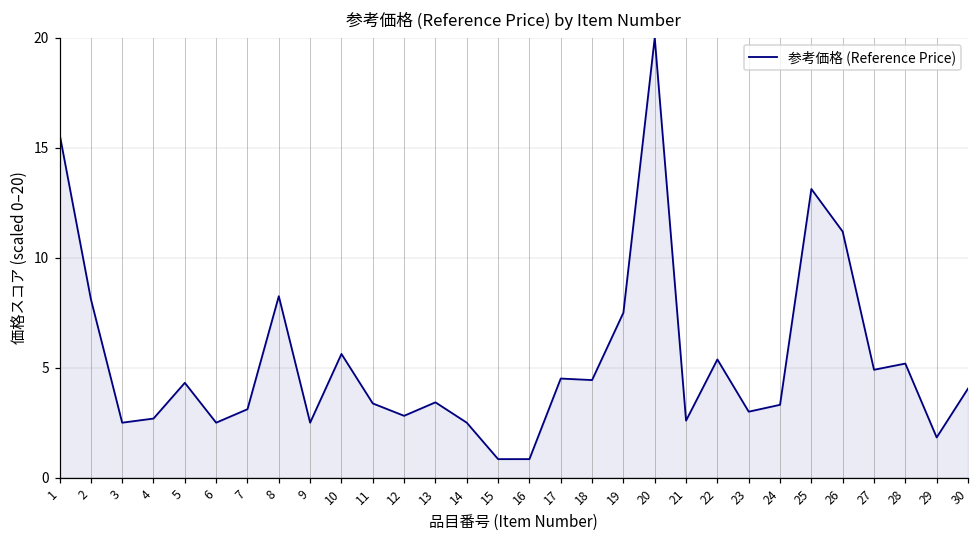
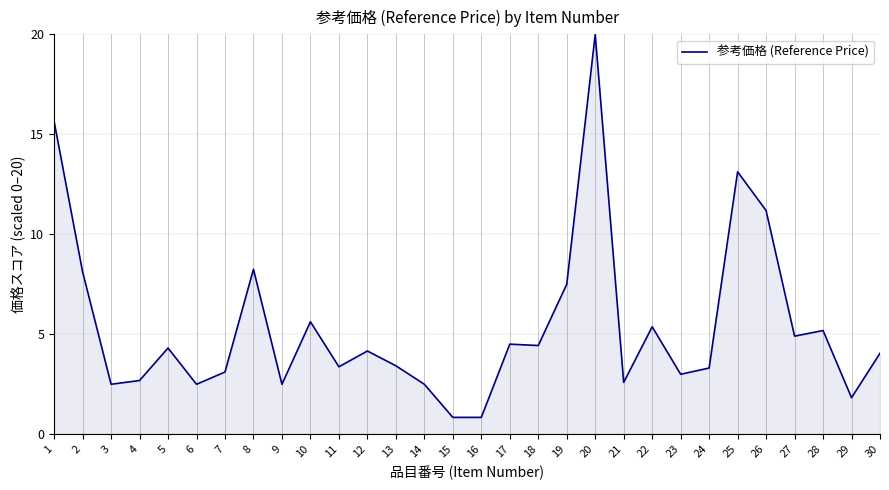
12: 2.8 -> 4.2
